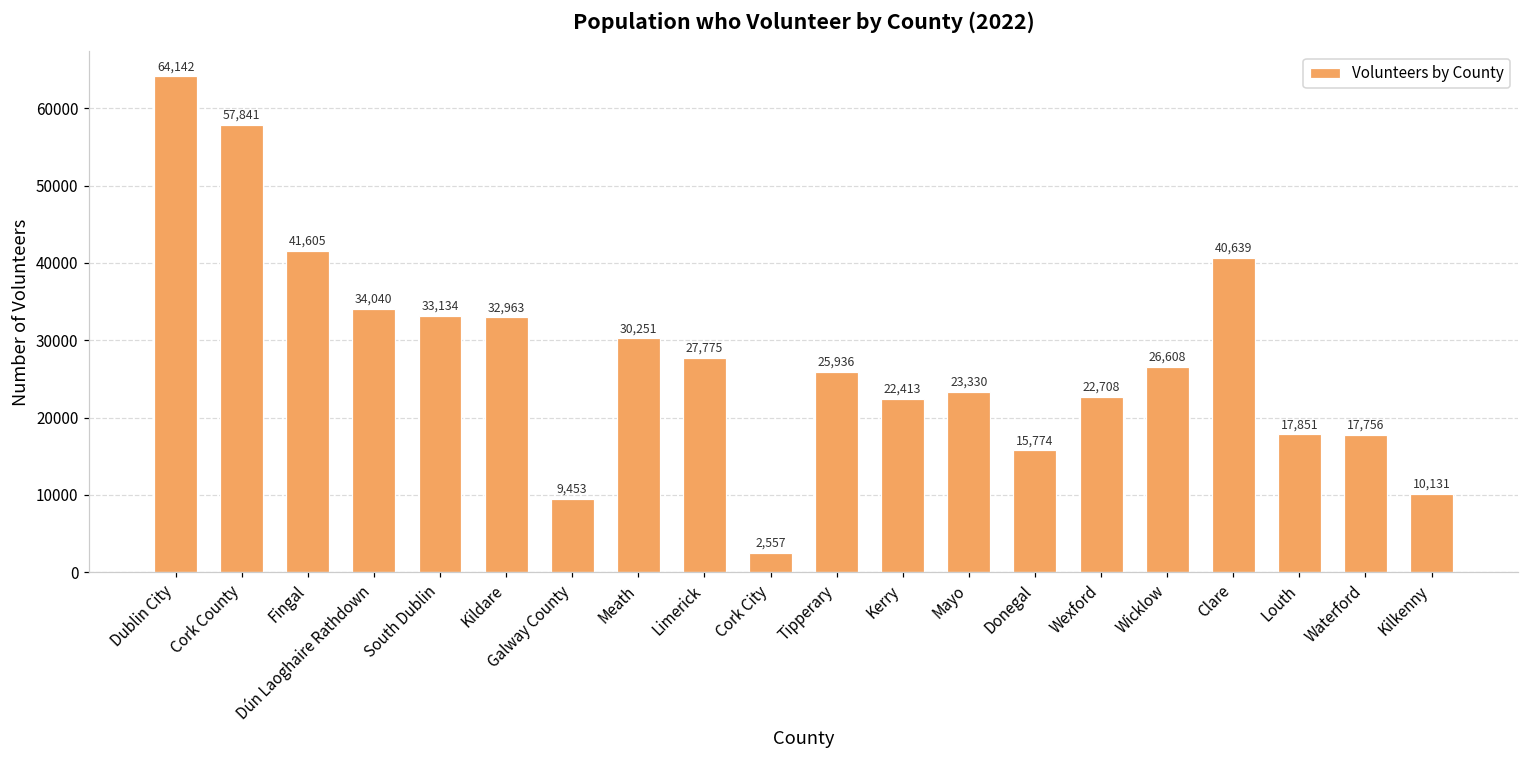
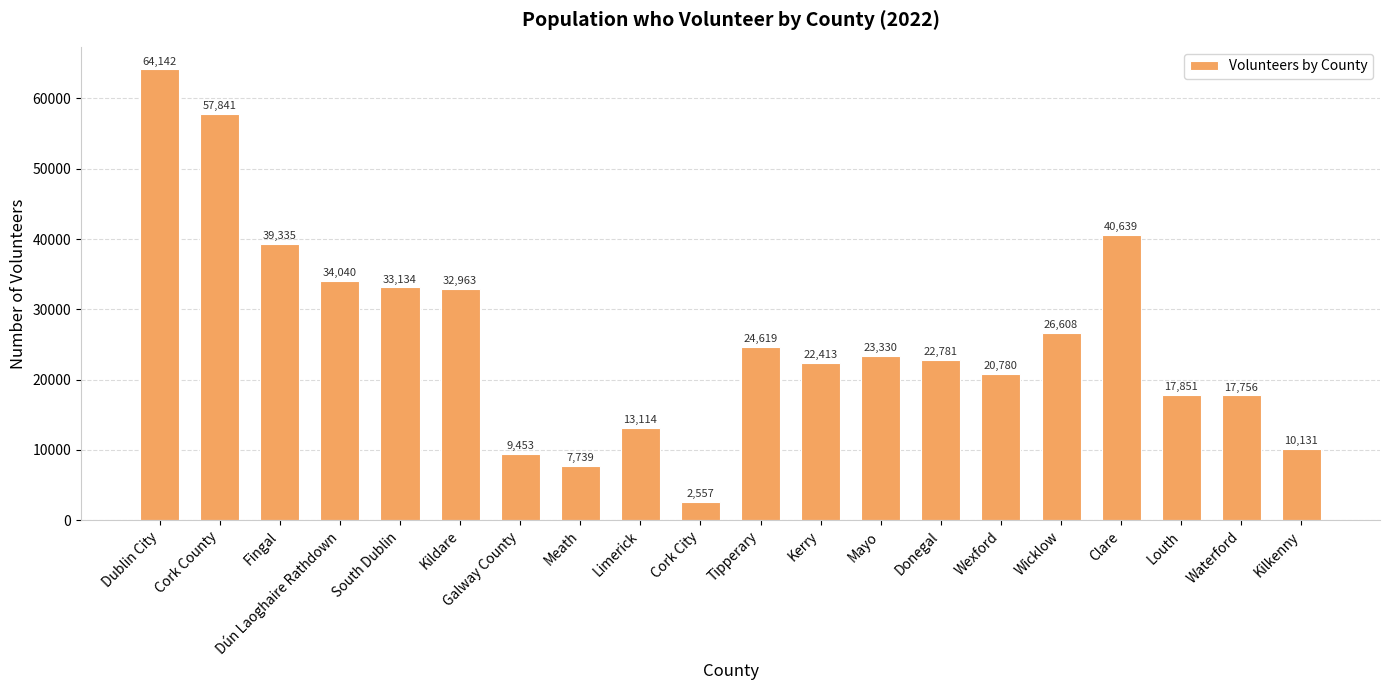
Fingal: 41,605 -> 39,335
Meath: 30,251 -> 7,739
Limerick: 27,775 -> 13,114
Tipperary: 25,936 -> 24,619
Donegal: 15,774 -> 22,781
Wexford: 22,708 -> 20,780
